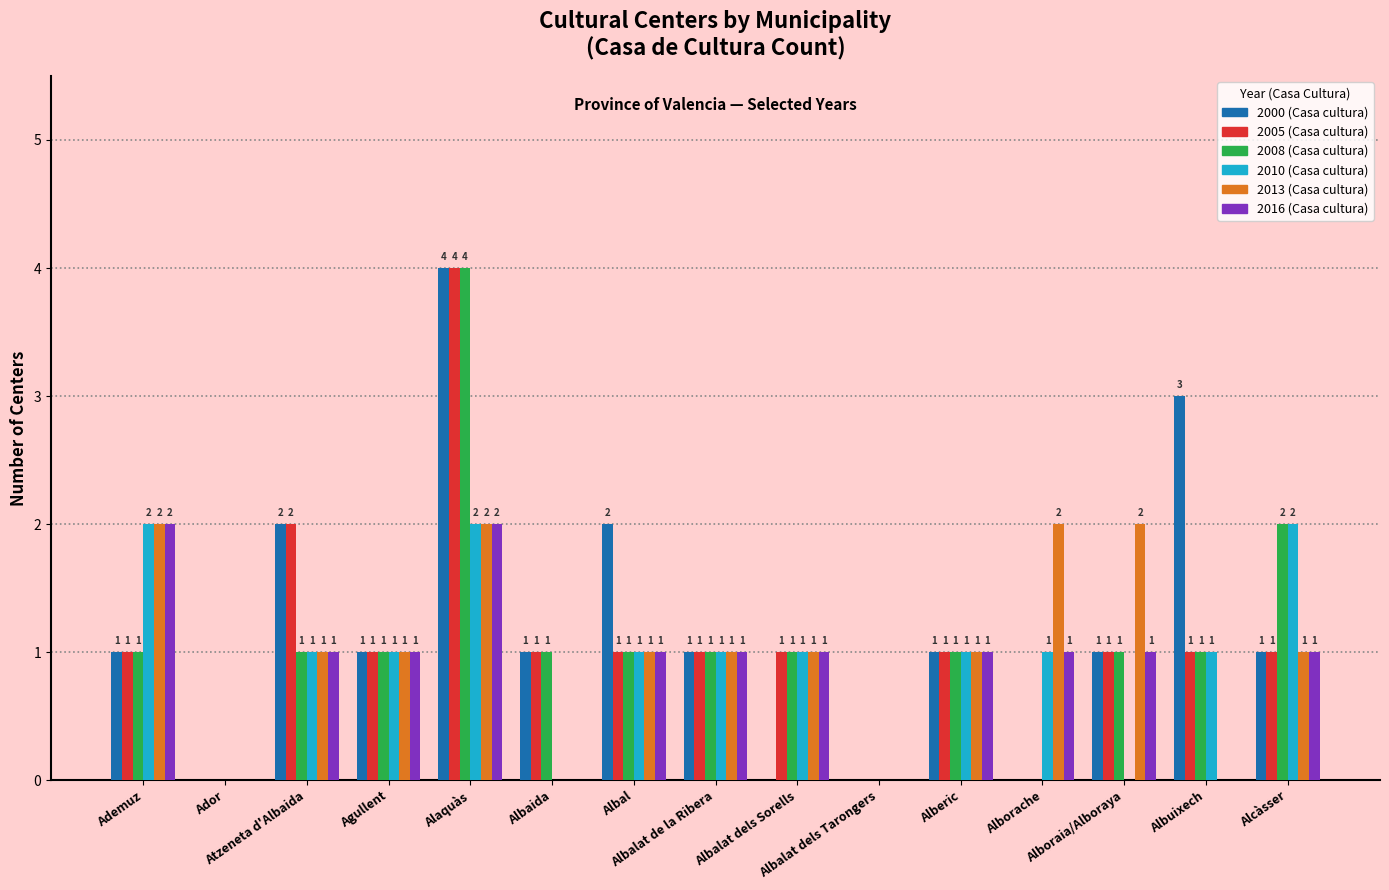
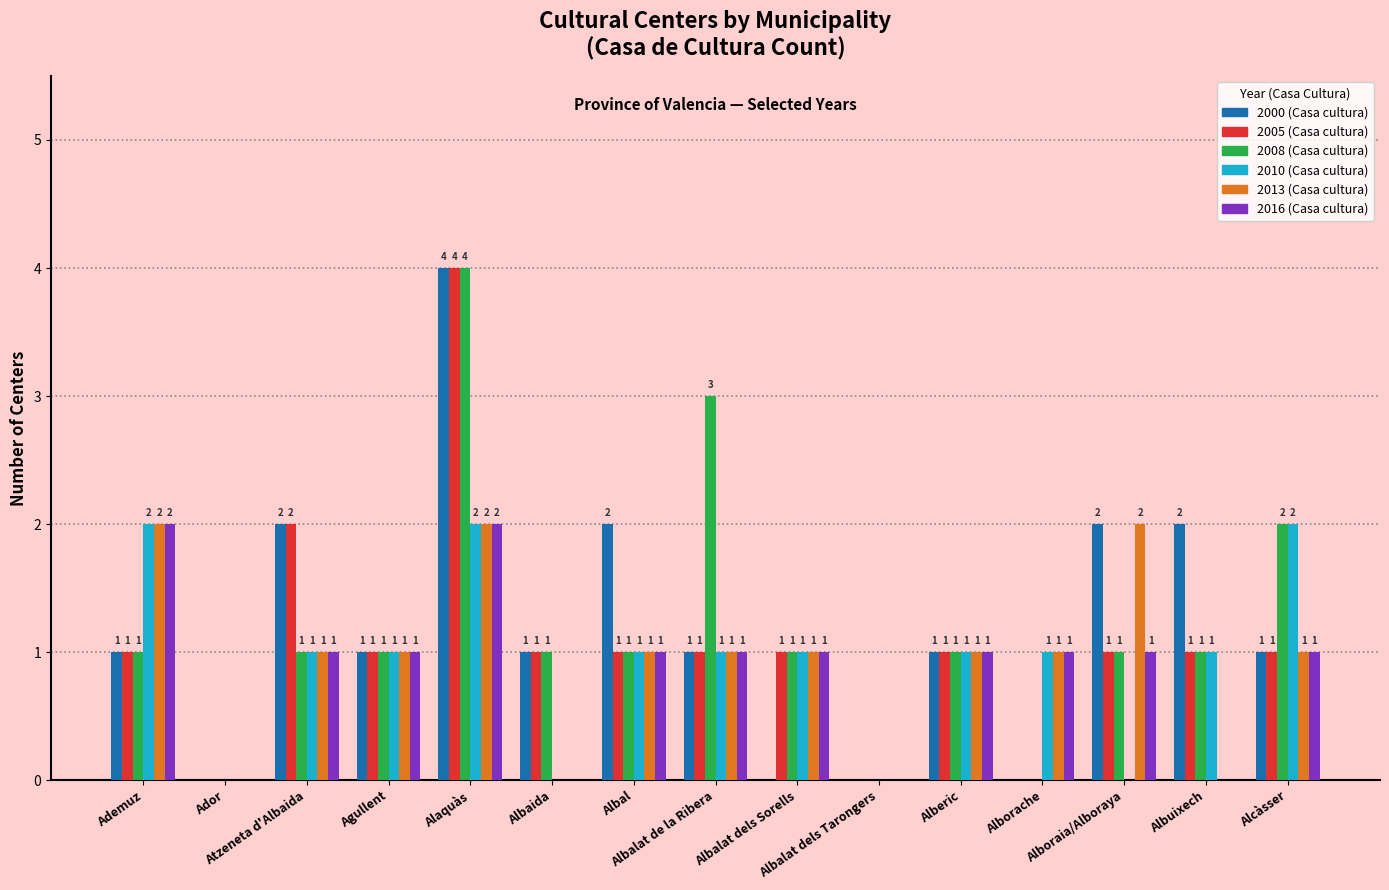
2008 (Casa cultura), Albalat de la Ribera: 1 -> 3
2013 (Casa cultura), Alborache: 2 -> 1
2000 (Casa cultura), Alboraia/Alboraya: 1 -> 2
2000 (Casa cultura), Albuixech: 3 -> 2
